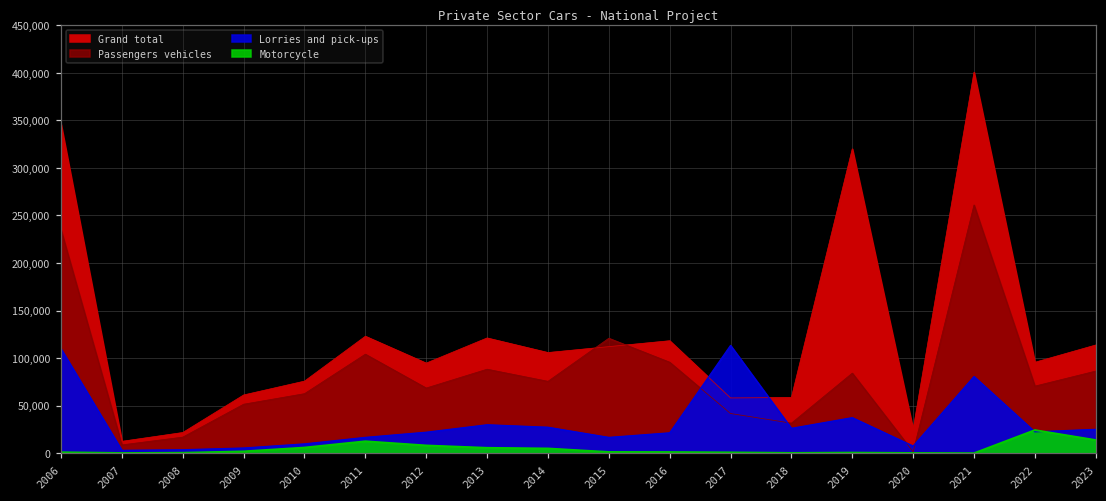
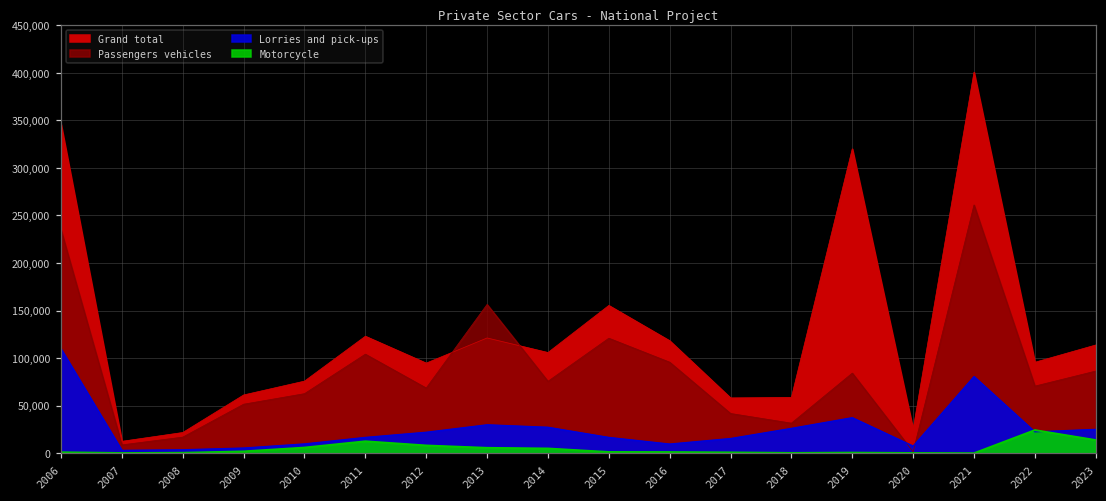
Passengers vehicles, 2013: 90,000 -> 160,000
Grand total, 2015: 110,000 -> 160,000
Lorries and pick-ups, 2016: 20,000 -> 10,000
Lorries and pick-ups, 2017: 110,000 -> 20,000
